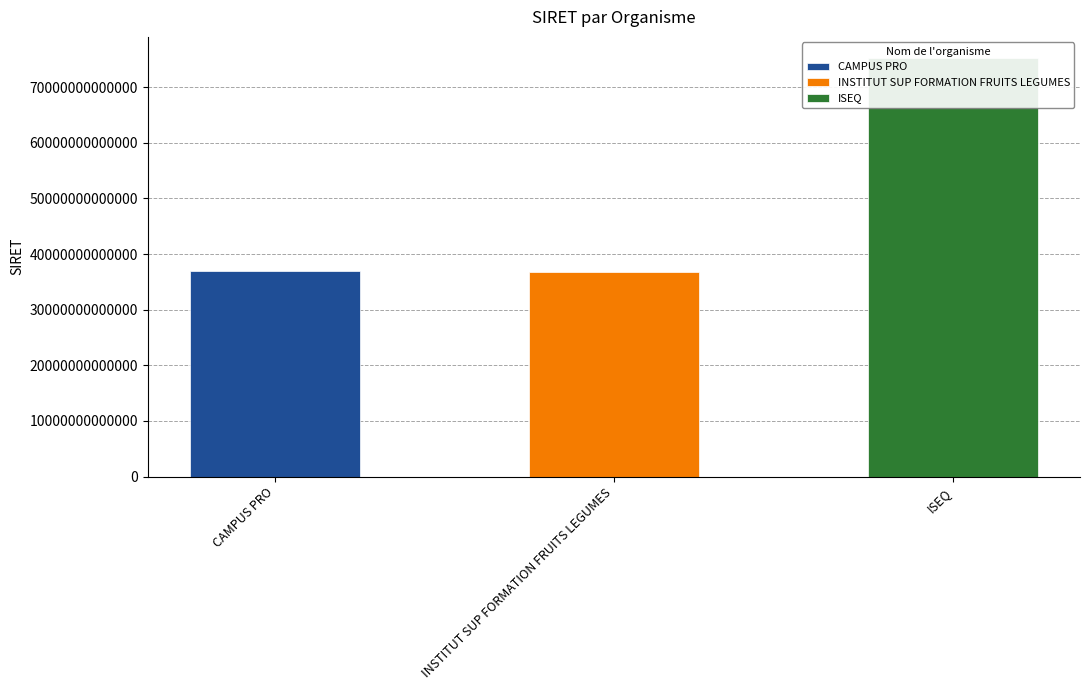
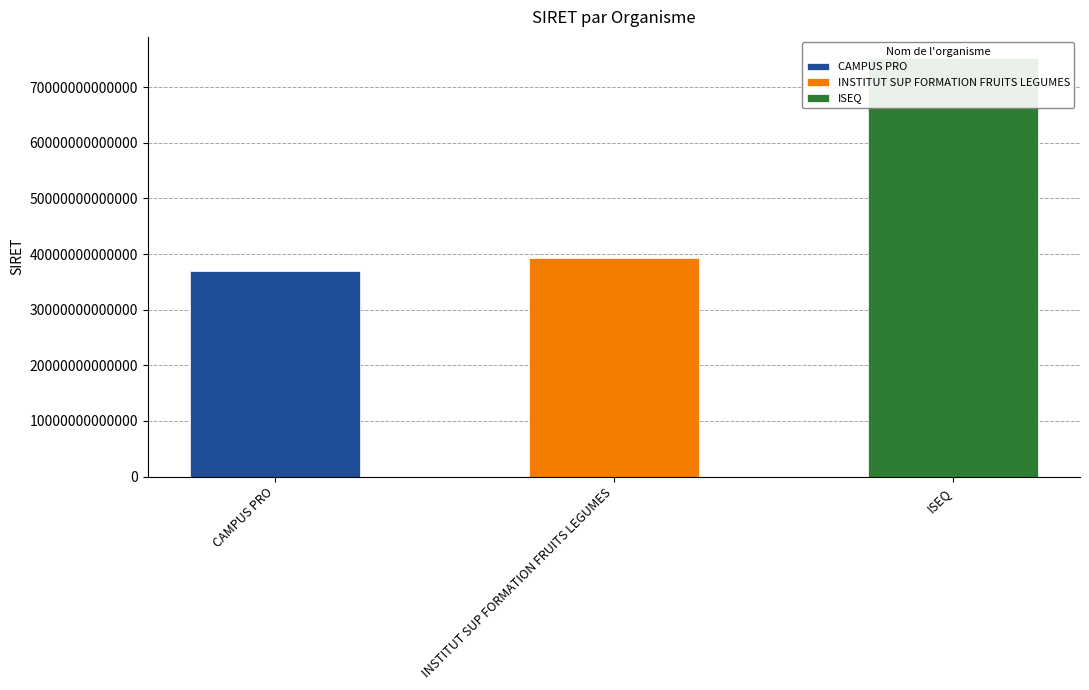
INSTITUT SUP FORMATION FRUITS LEGUMES: 37000000000000 -> 39000000000000
